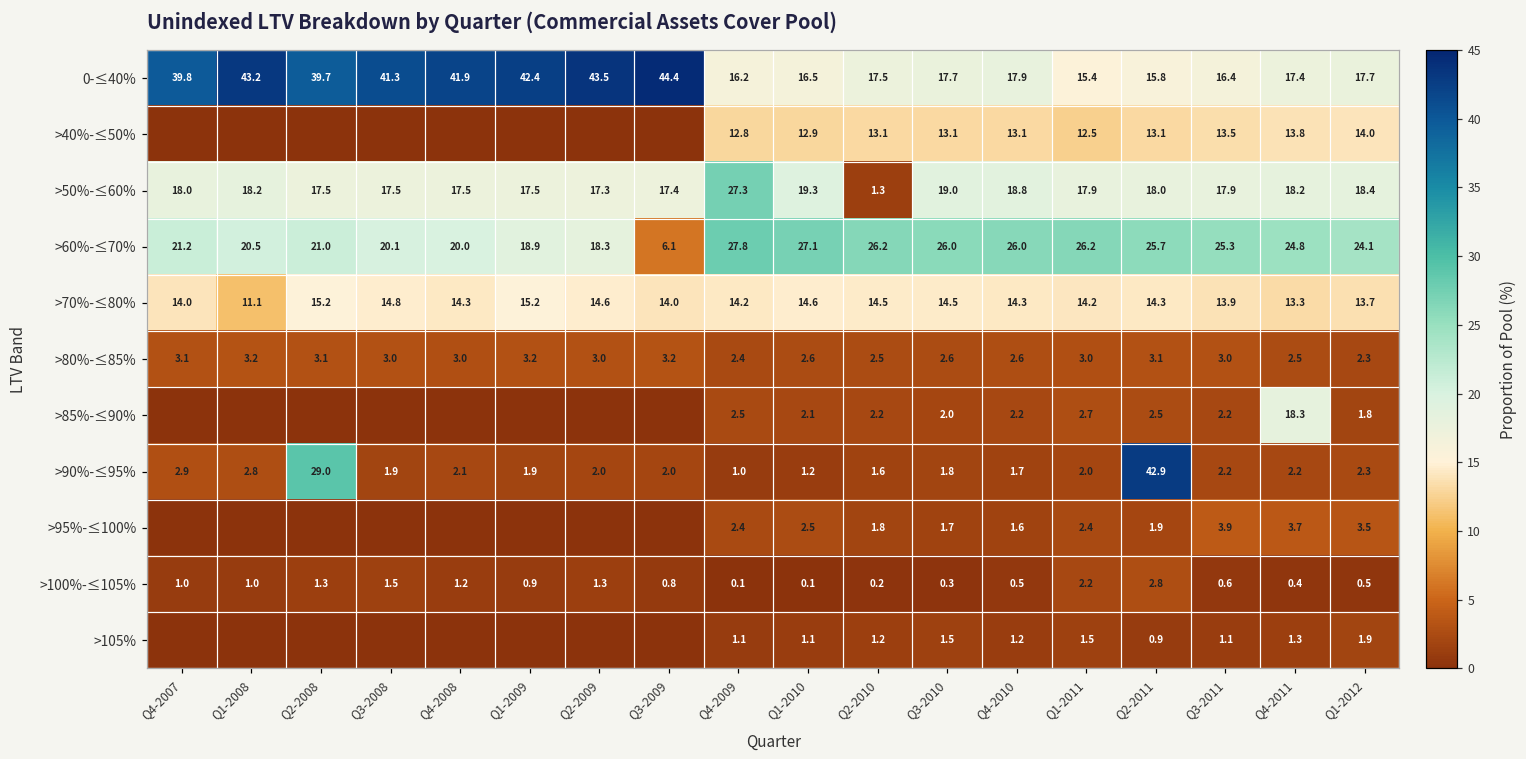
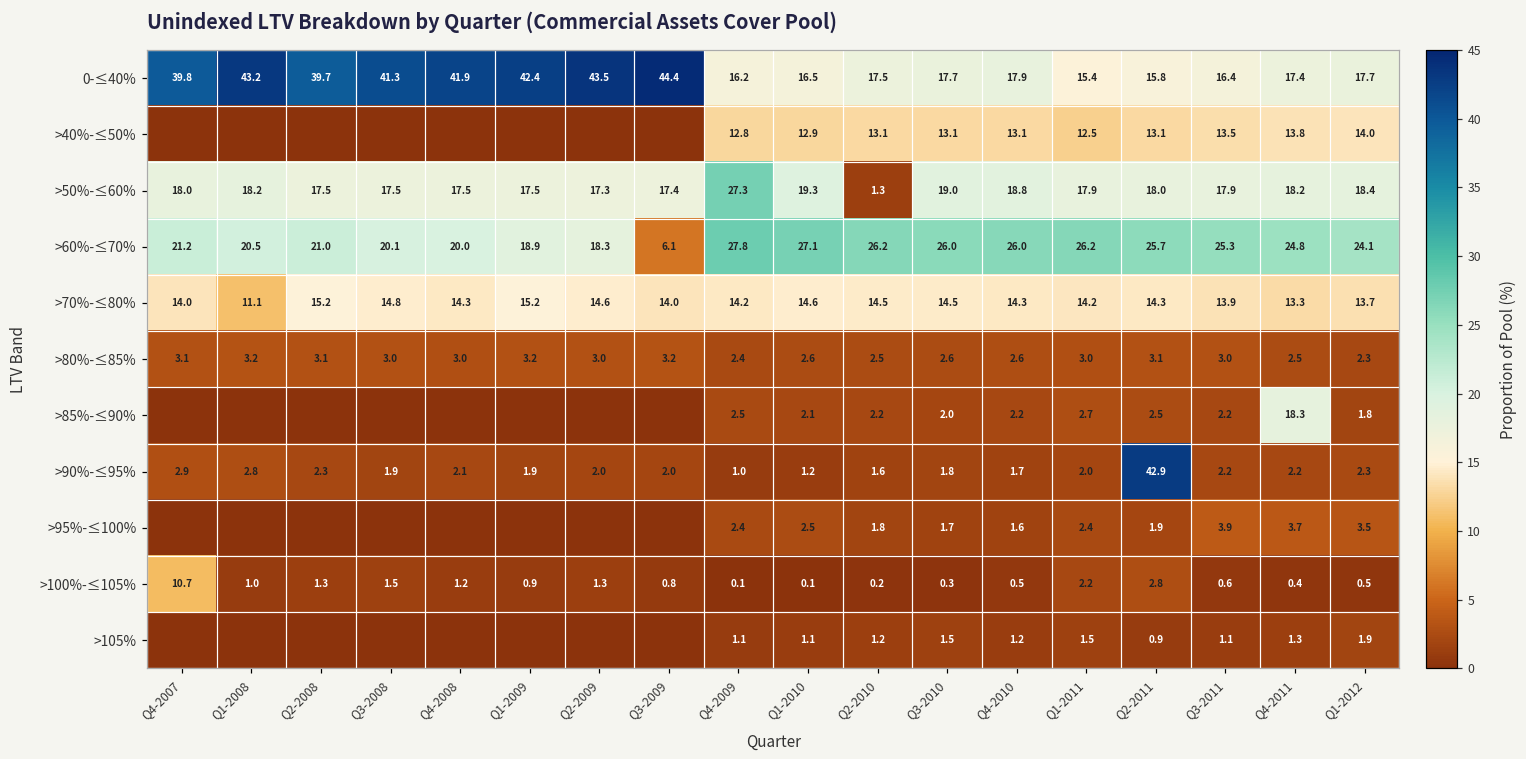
>90%-≤95%, Q2-2008: 29.0 -> 2.3
>100%-≤105%, Q4-2007: 1.0 -> 10.7
